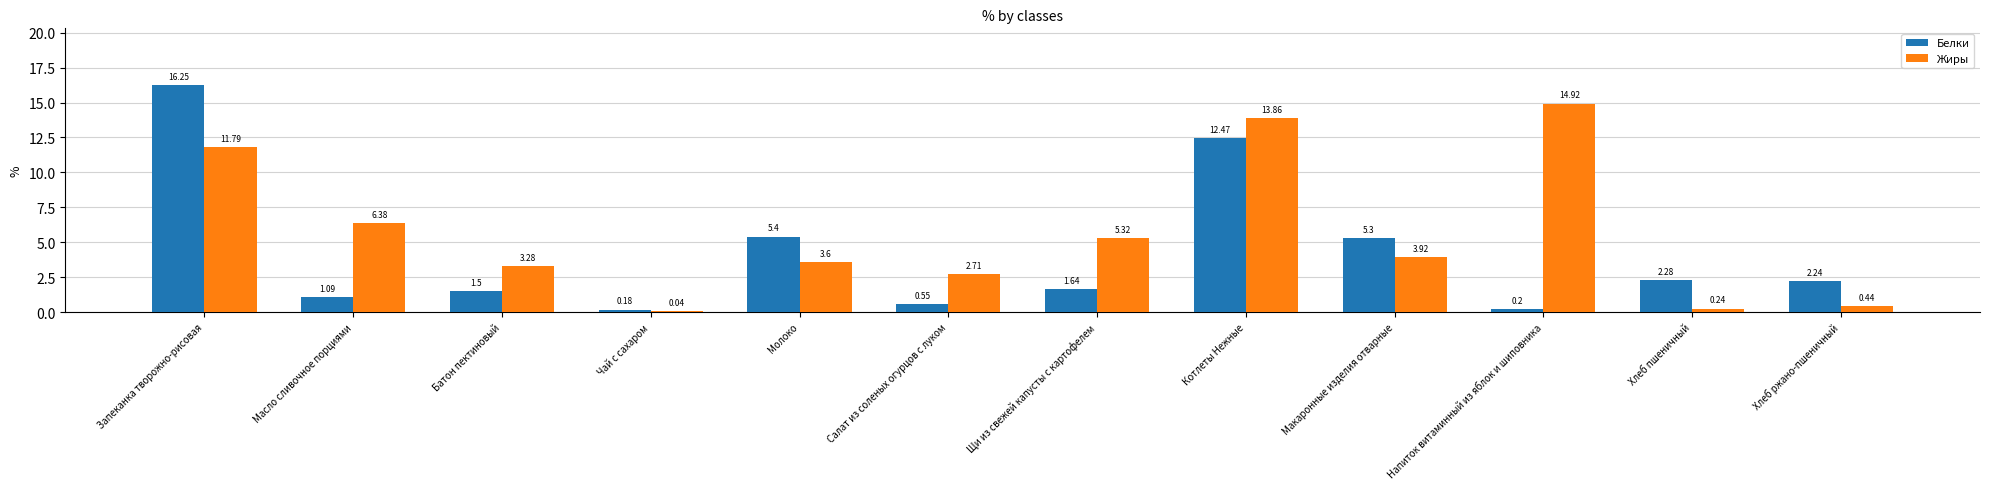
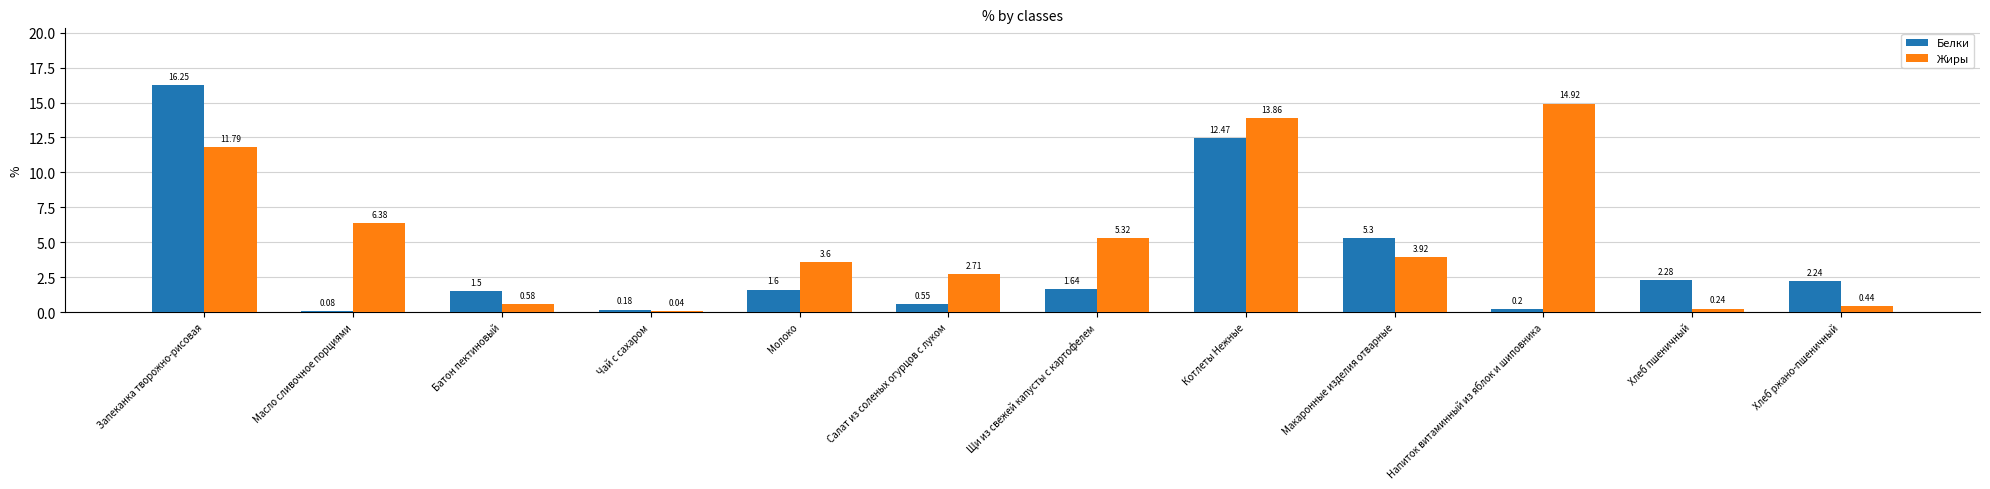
Белки, Масло сливочное порциями: 1.09 -> 0.08
Жиры, Батон пектиновый: 3.28 -> 0.58
Белки, Молоко: 5.4 -> 1.6
